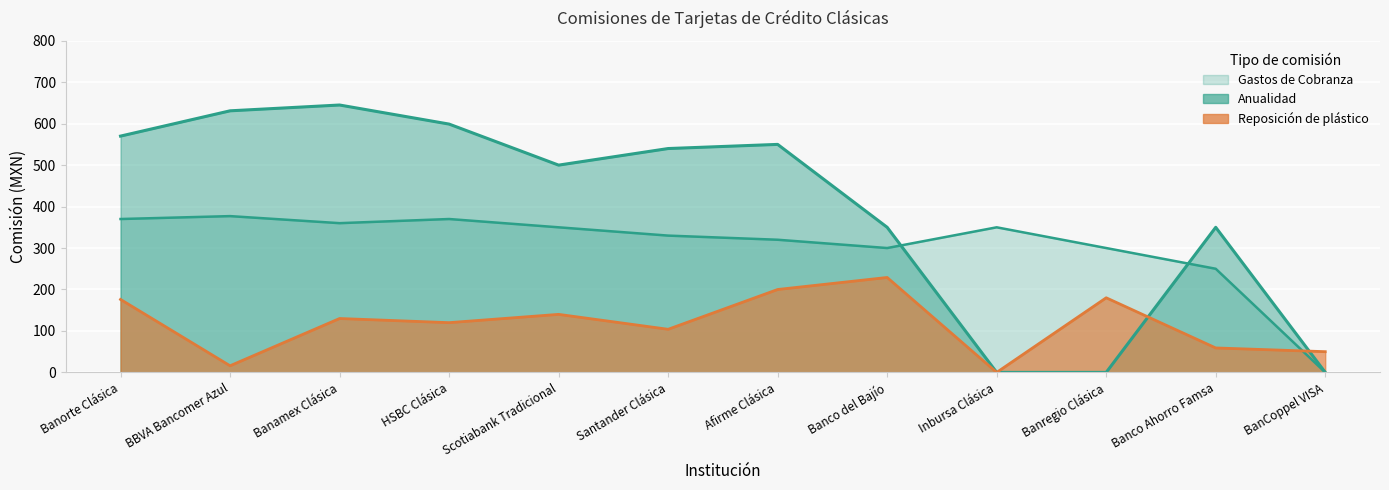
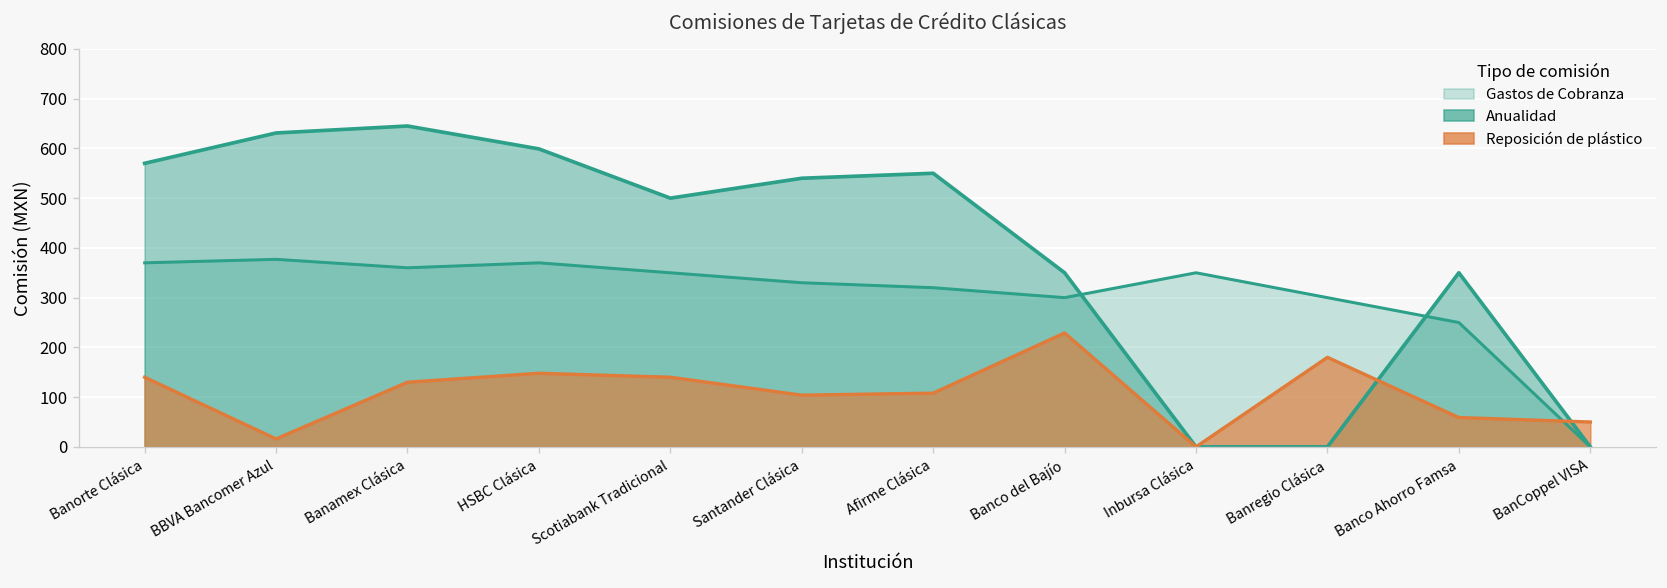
Reposición de plástico, Banorte Clásica: 180 -> 140
Reposición de plástico, HSBC Clásica: 120 -> 150
Reposición de plástico, Afirme Clásica: 200 -> 110
